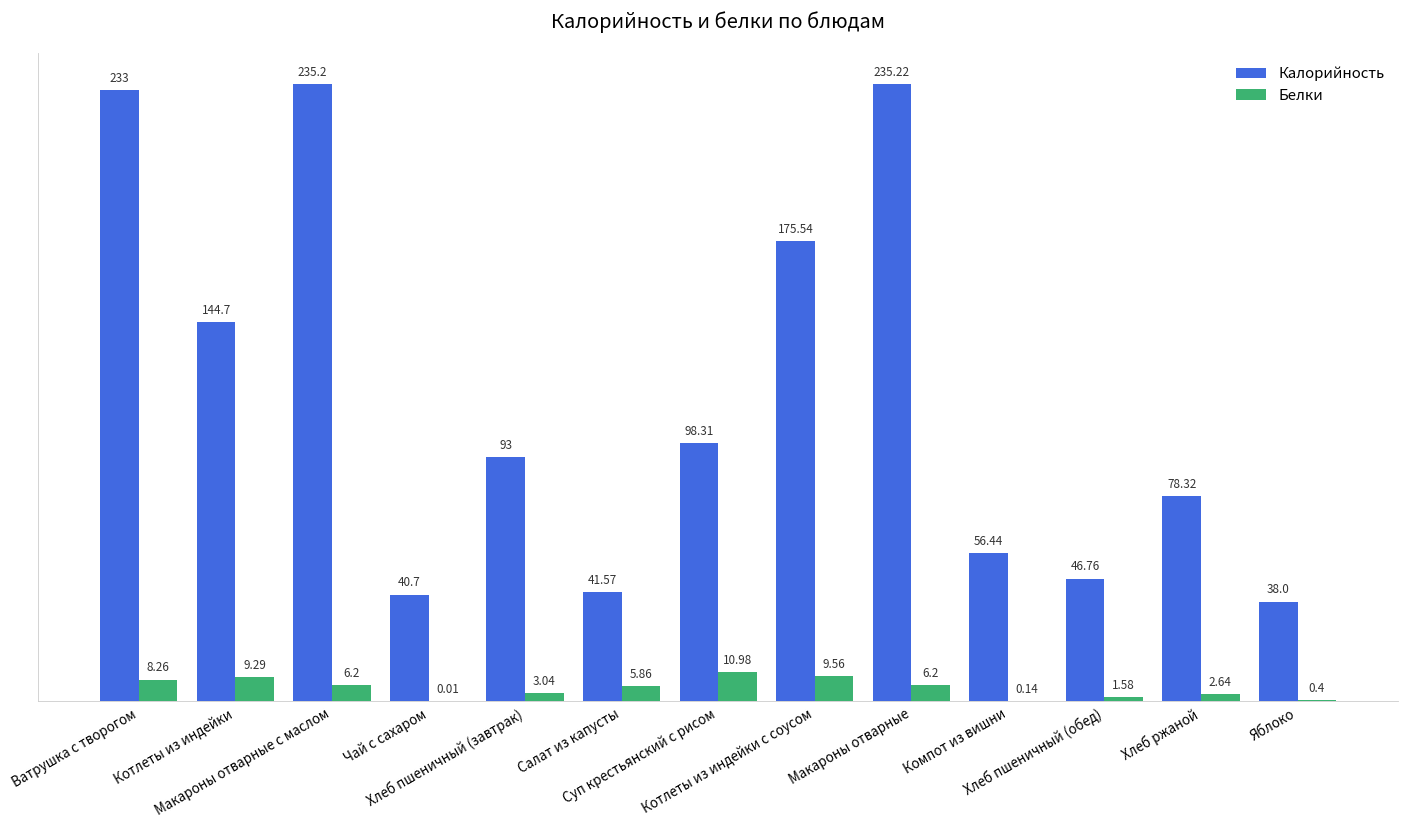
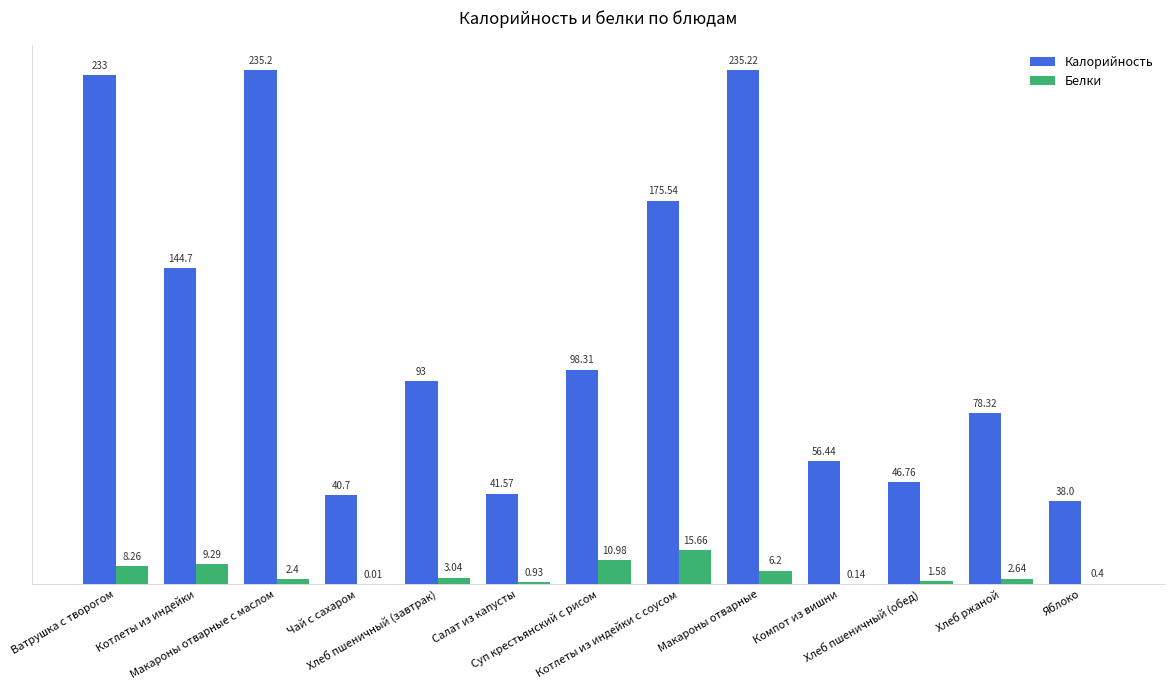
Белки, Макароны отварные с маслом: 6.2 -> 2.4
Белки, Салат из капусты: 5.86 -> 0.93
Белки, Котлеты из индейки с соусом: 9.56 -> 15.66
